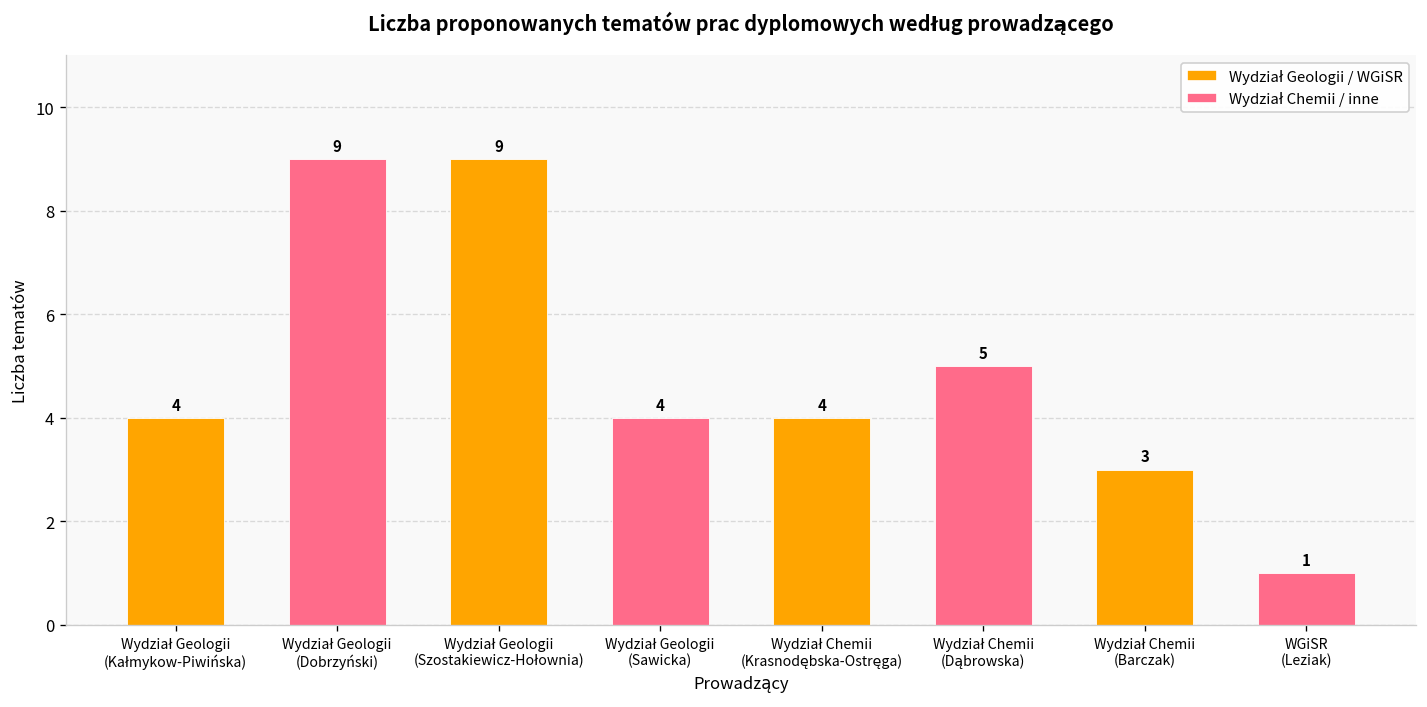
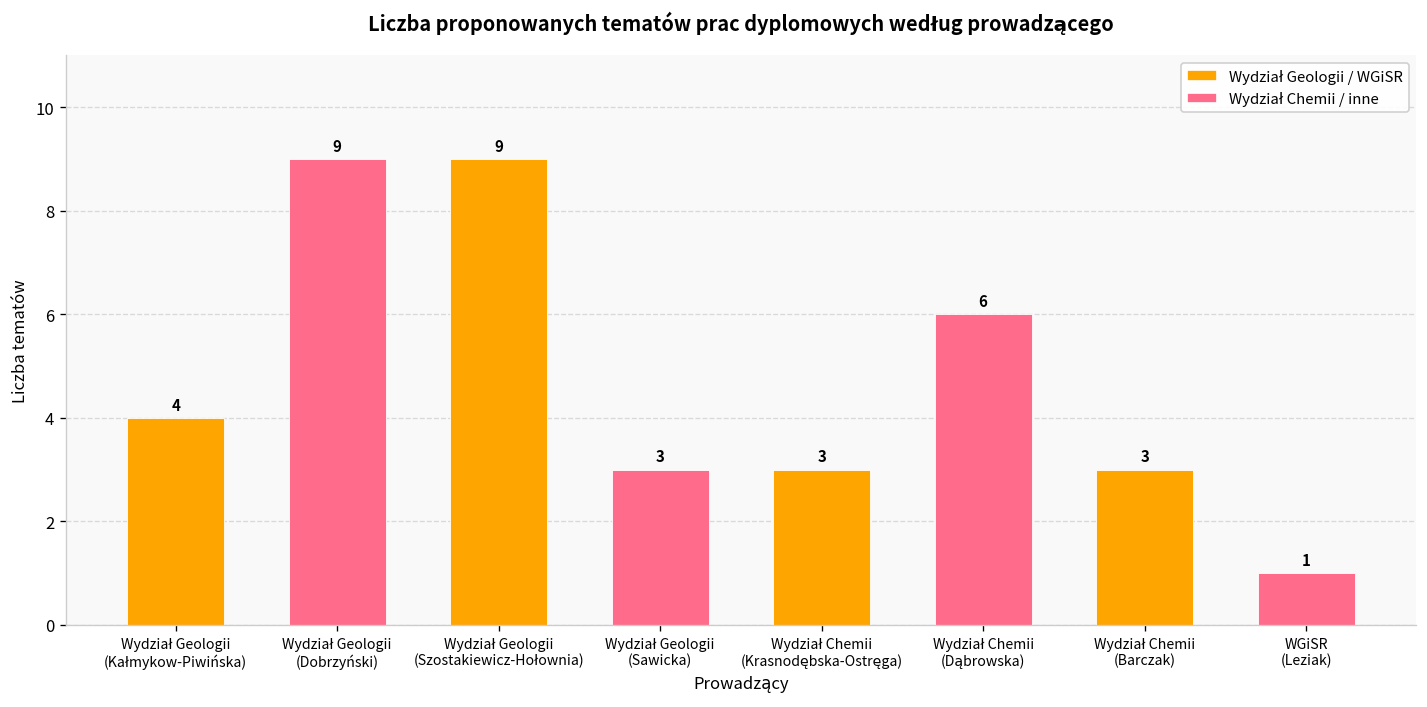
Wydział Geologii (Sawicka): 4 -> 3
Wydział Chemii (Krasnodębska-Ostręga): 4 -> 3
Wydział Chemii (Dąbrowska): 5 -> 6
